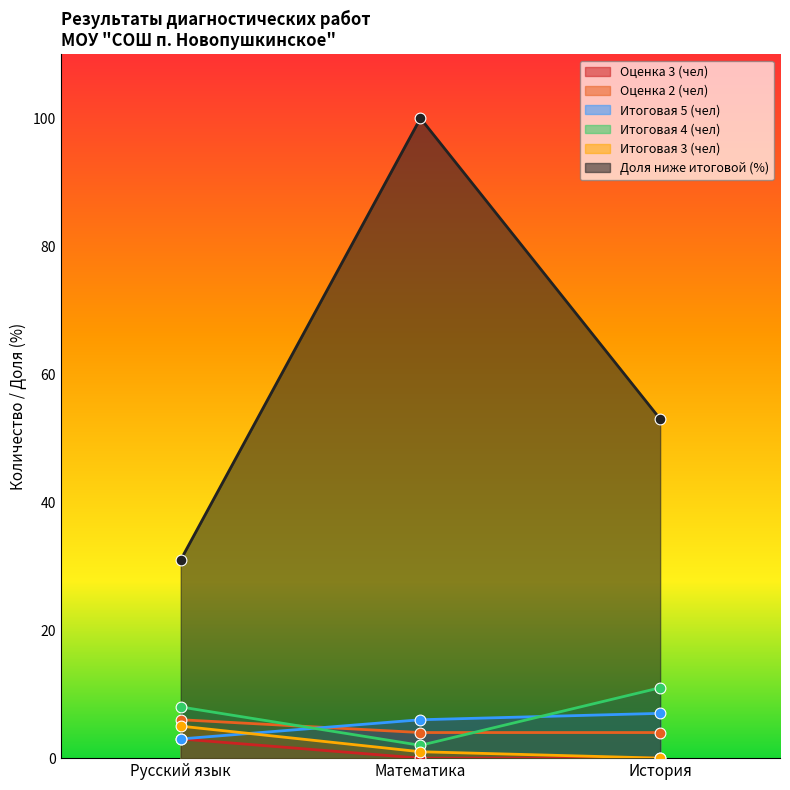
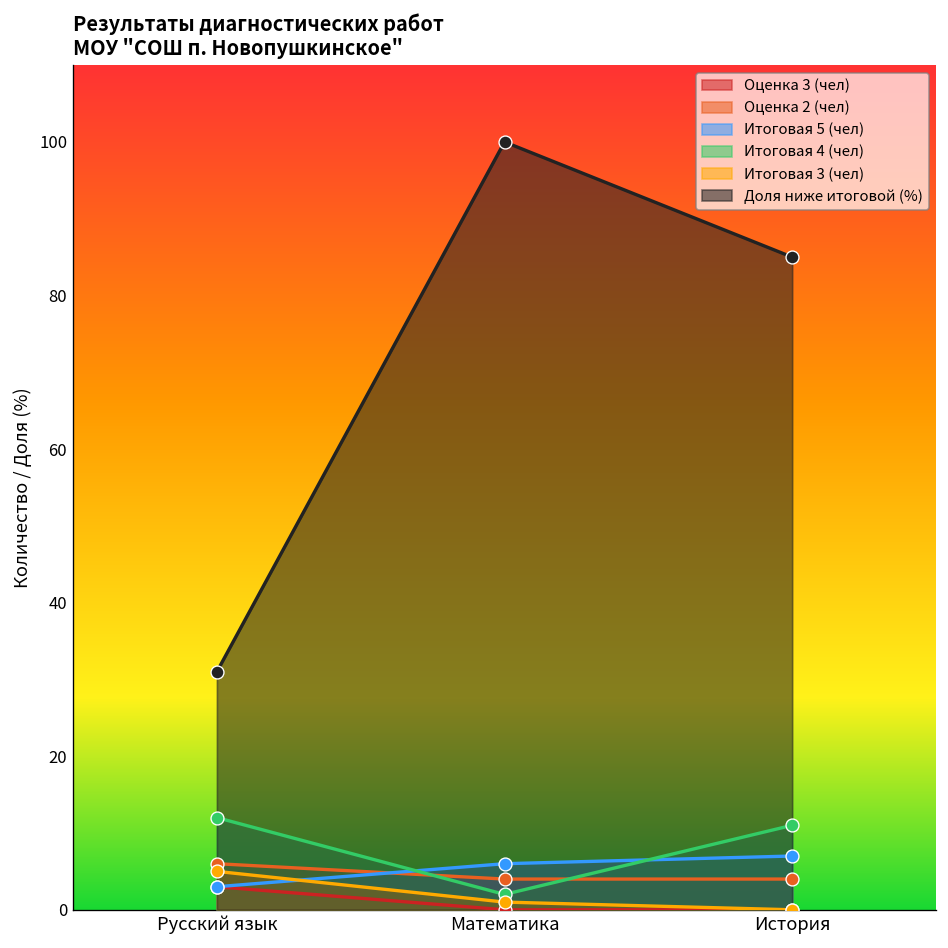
Итоговая 4 (чел), Русский язык: 8 -> 12
Доля ниже итоговой (%), История: 53 -> 85
